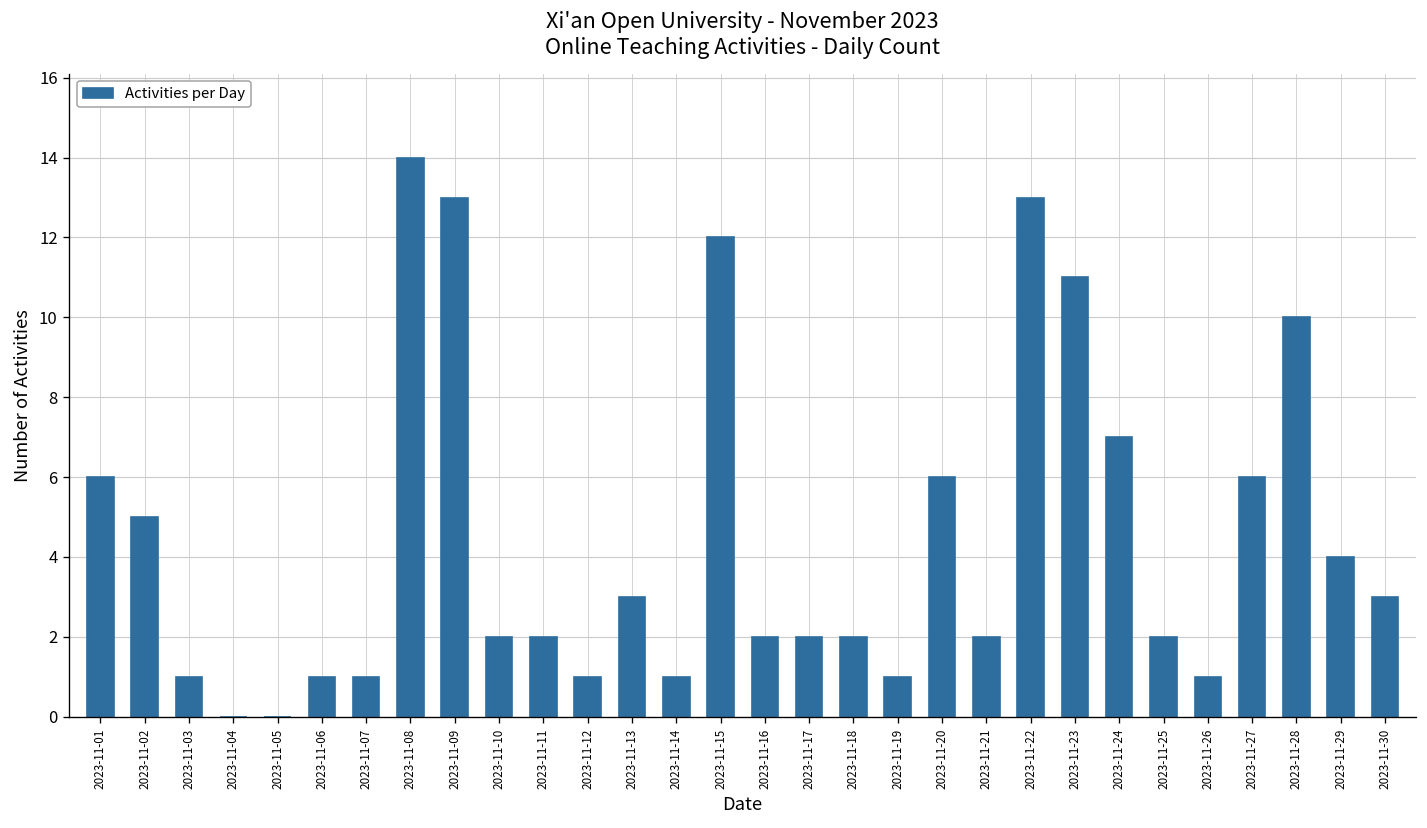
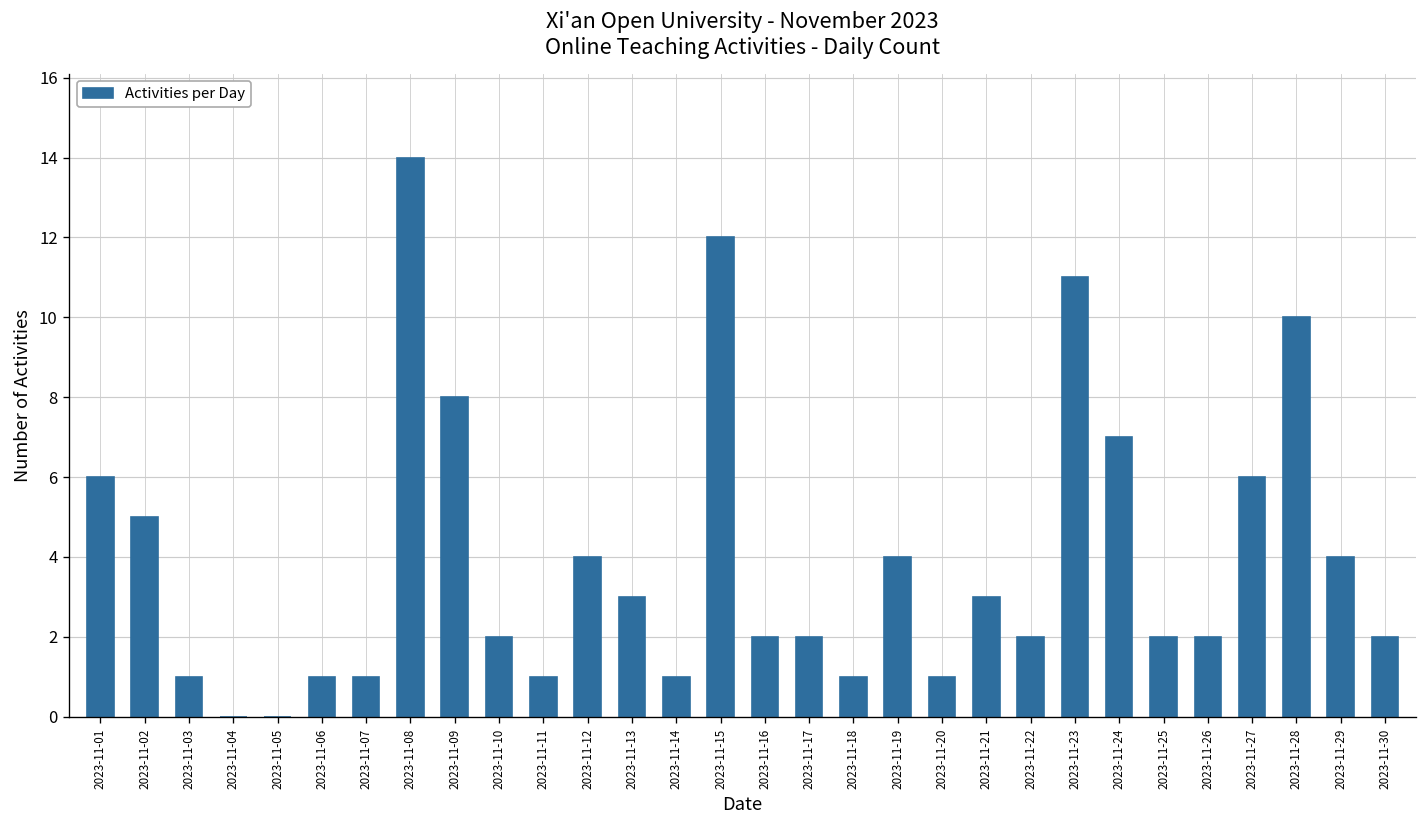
2023-11-09: 13 -> 8
2023-11-11: 2 -> 1
2023-11-12: 1 -> 4
2023-11-18: 2 -> 1
2023-11-19: 1 -> 4
2023-11-20: 6 -> 1
2023-11-21: 2 -> 3
2023-11-22: 13 -> 2
2023-11-26: 1 -> 2
2023-11-30: 3 -> 2
